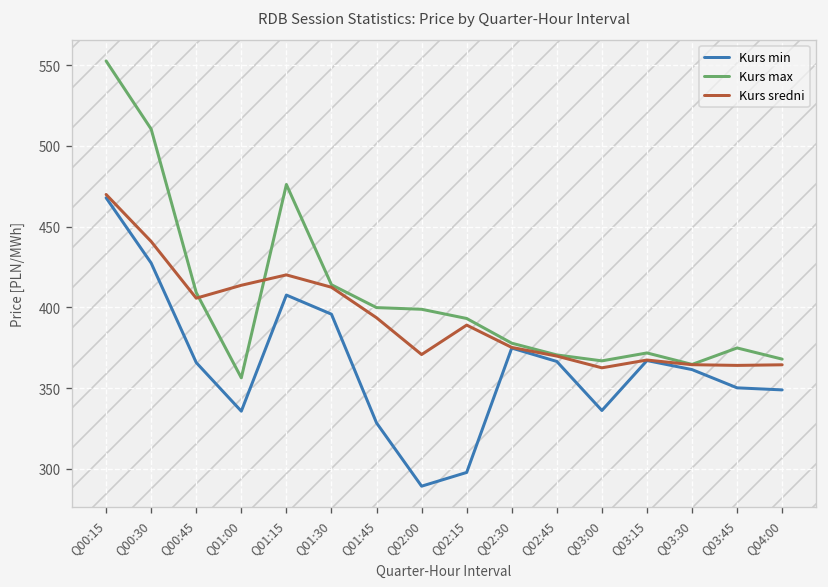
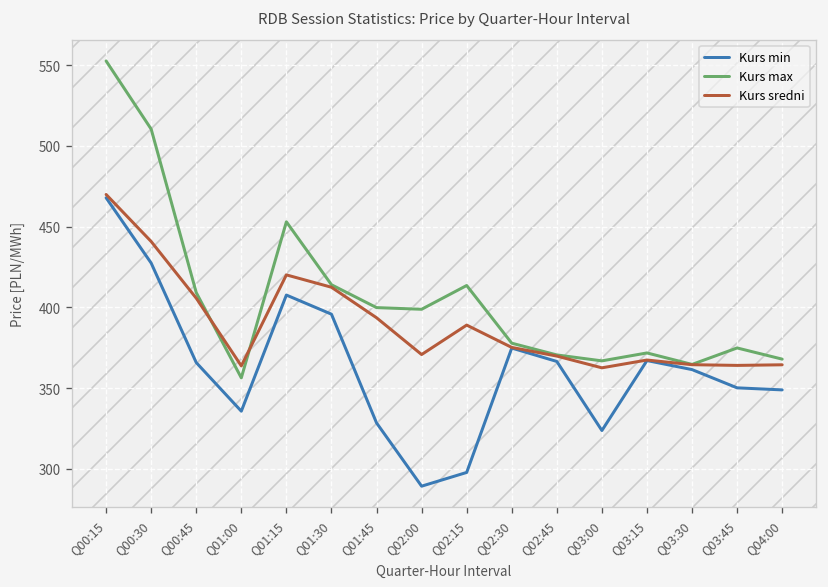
Kurs sredni, Q01:00: 414 -> 364
Kurs max, Q01:15: 476 -> 453
Kurs max, Q02:15: 393 -> 414
Kurs min, Q03:00: 336 -> 324
